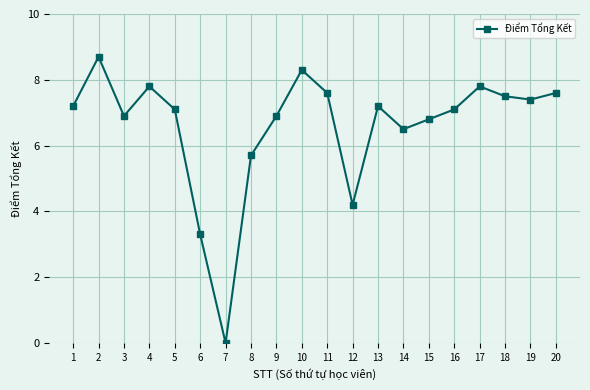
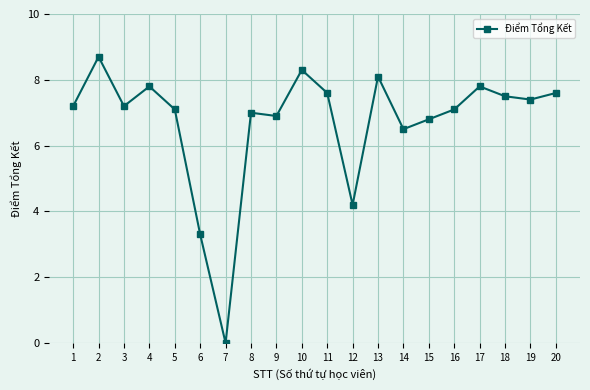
3: 6.9 -> 7.2
8: 5.7 -> 7.0
13: 7.2 -> 8.1
